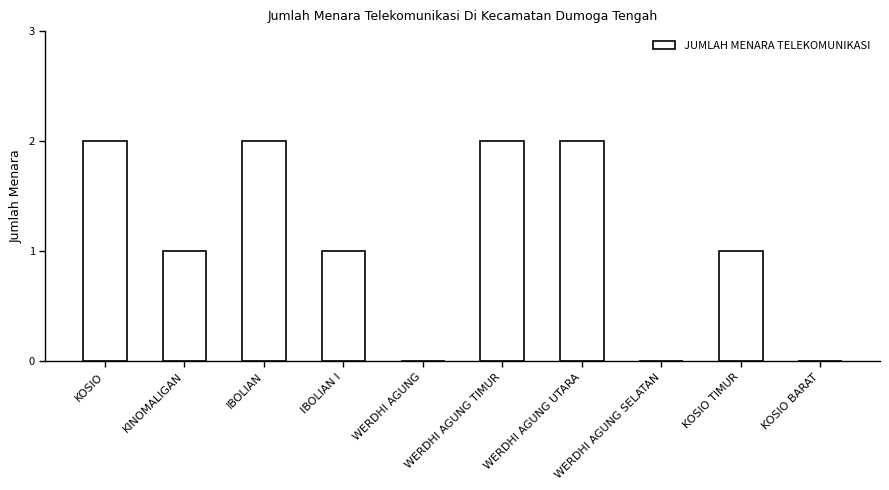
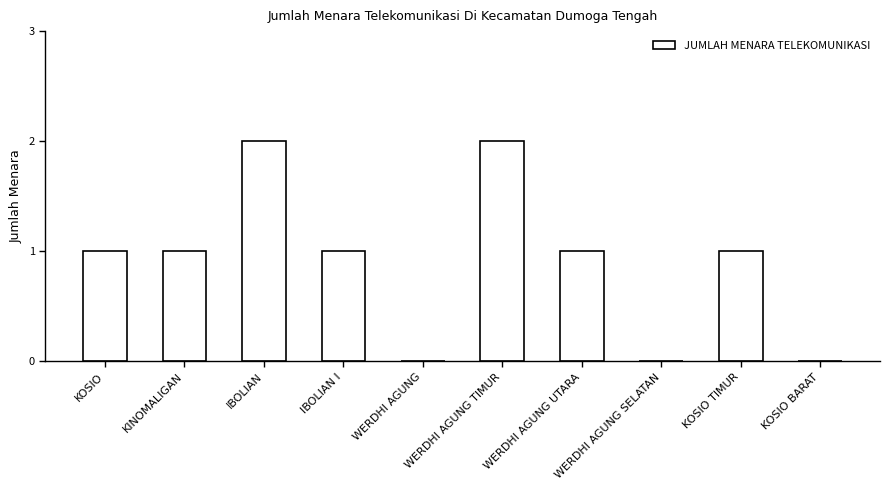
KOSIO: 2 -> 1
WERDHI AGUNG UTARA: 2 -> 1
